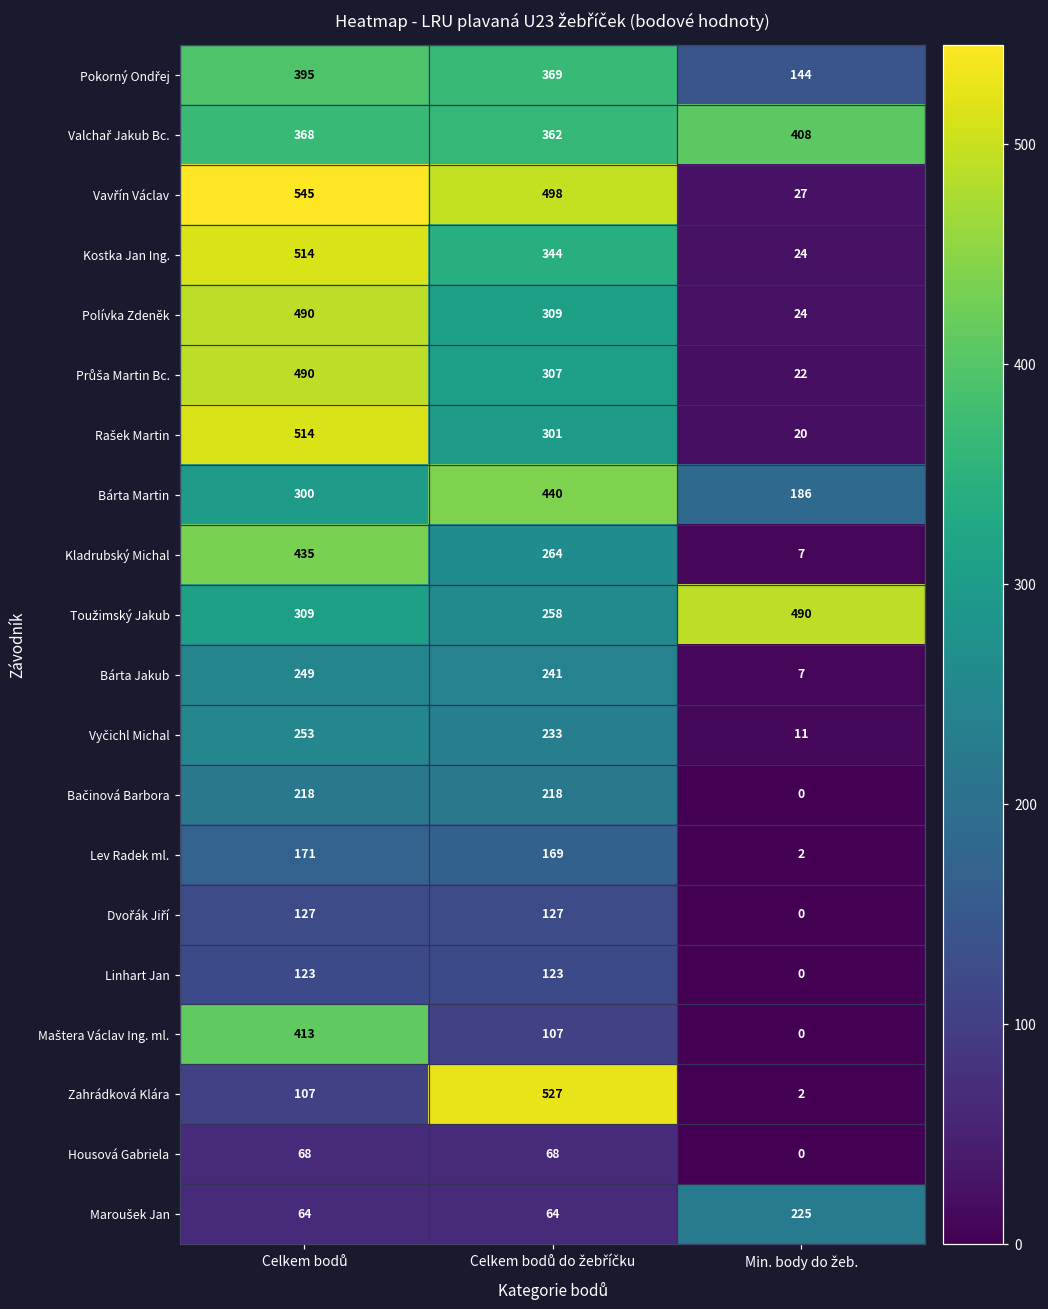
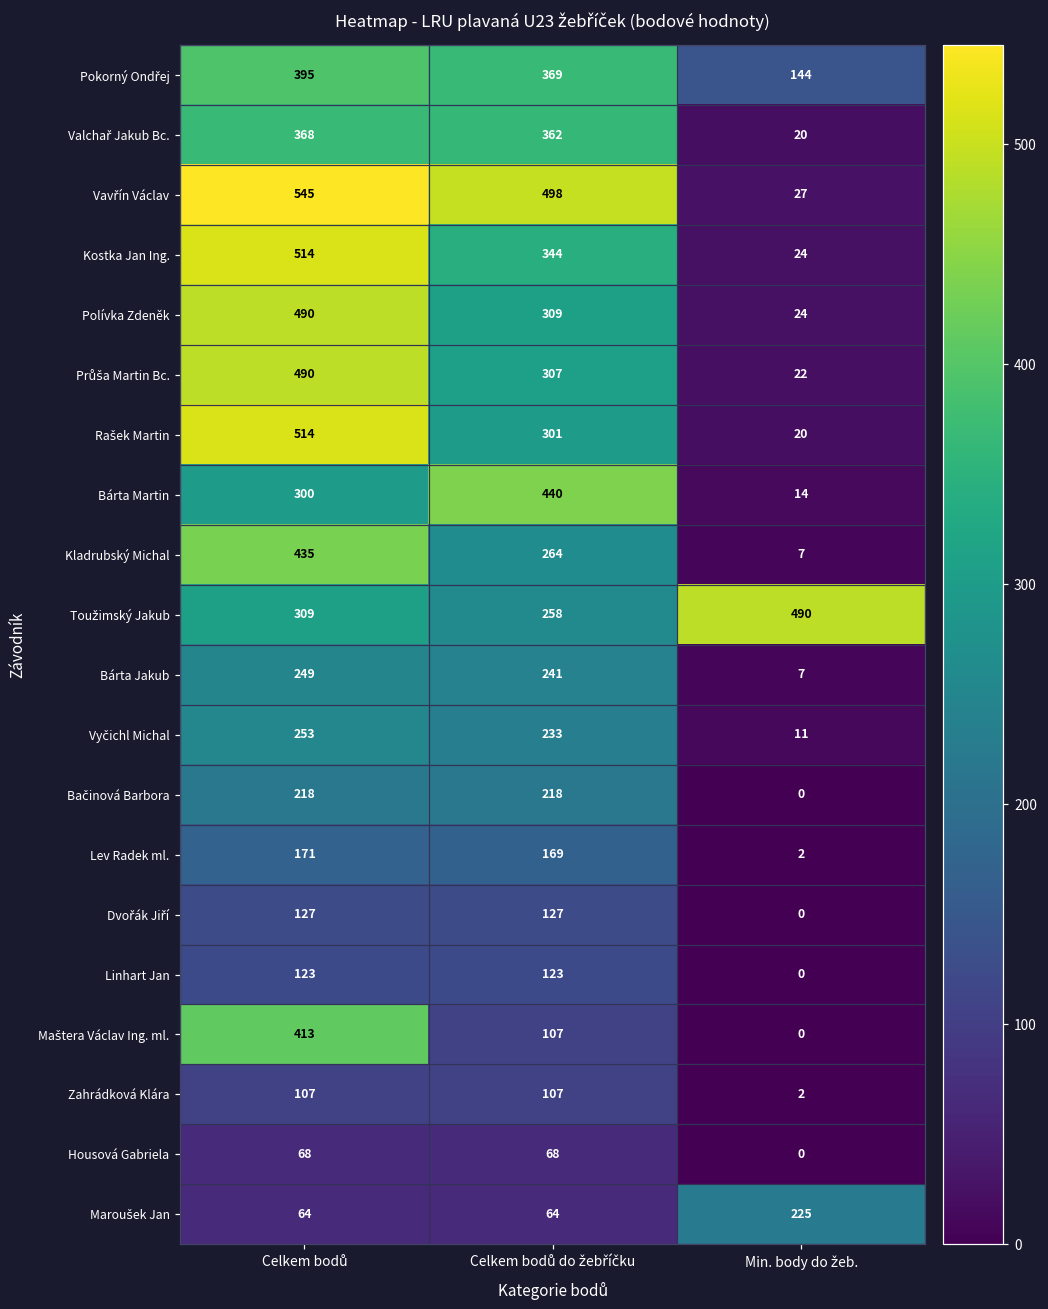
Valchař Jakub Bc., Min. body do žeb.: 408 -> 20
Bárta Martin, Min. body do žeb.: 186 -> 14
Zahrádková Klára, Celkem bodů do žebříčku: 527 -> 107
